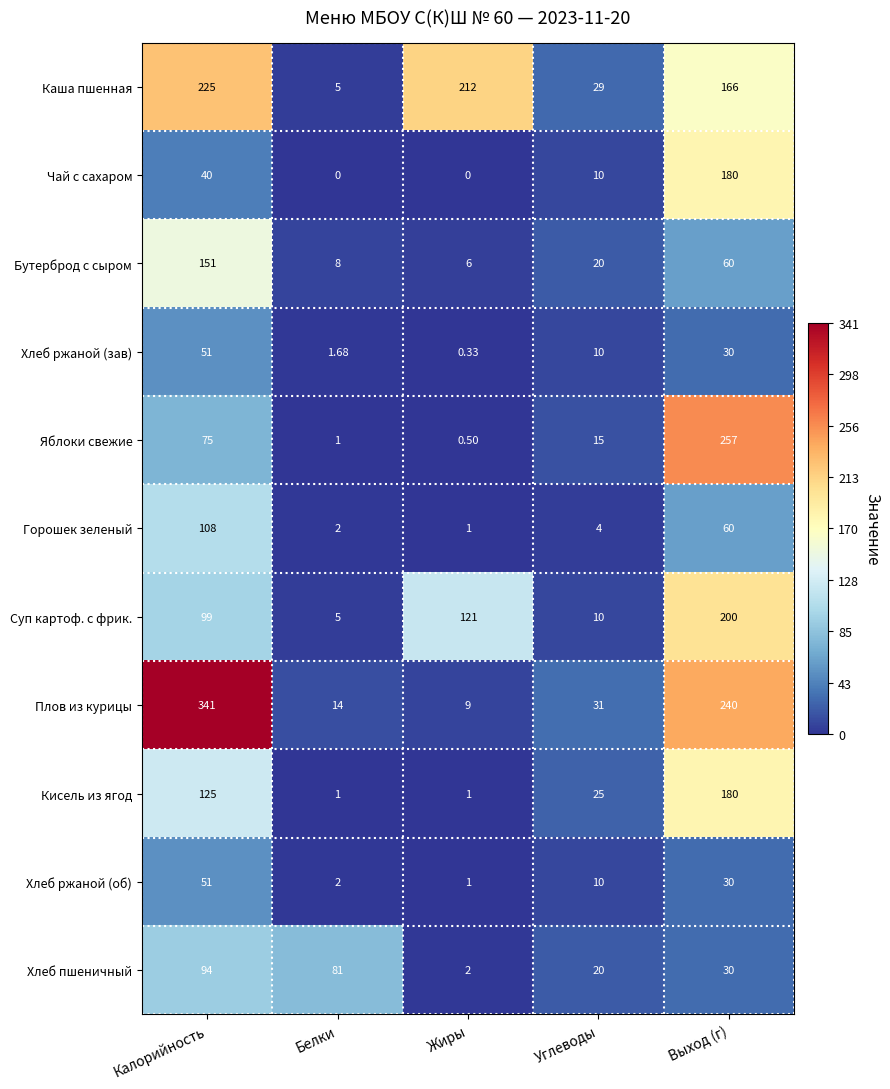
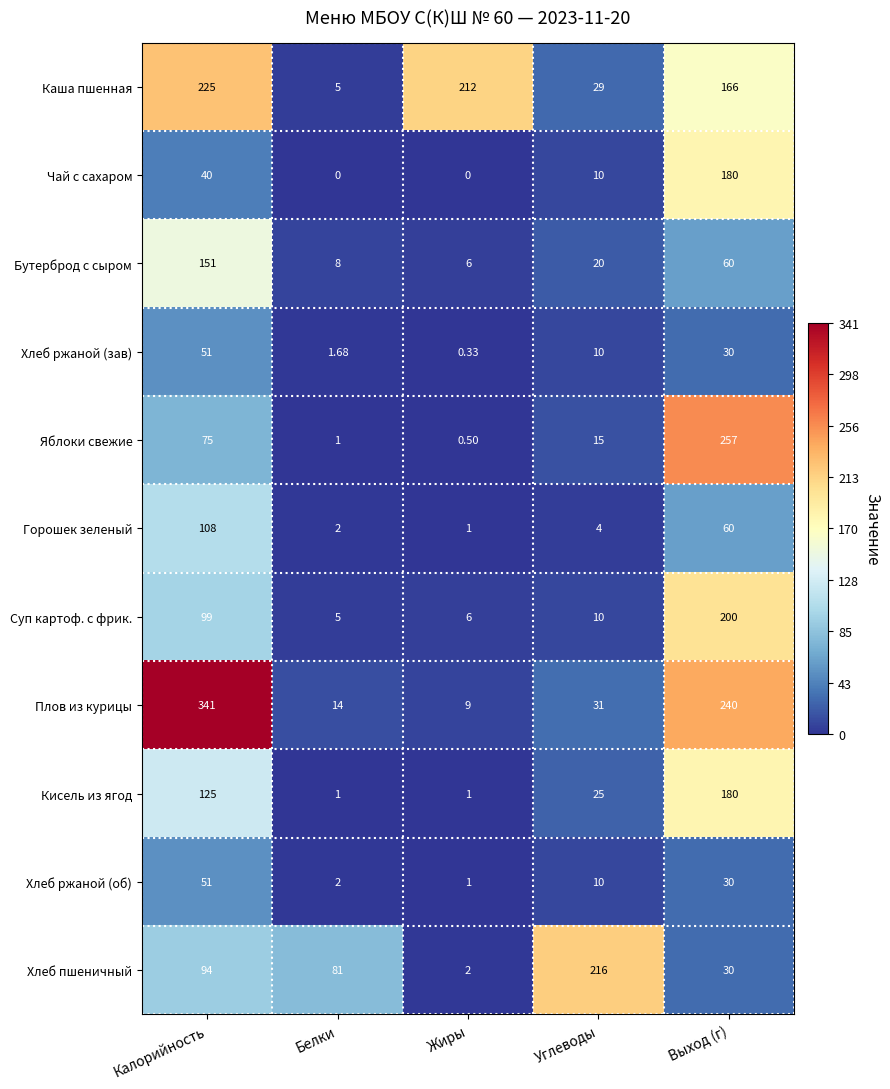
Суп картоф. с фрик., Жиры: 121 -> 6
Хлеб пшеничный, Углеводы: 20 -> 216
